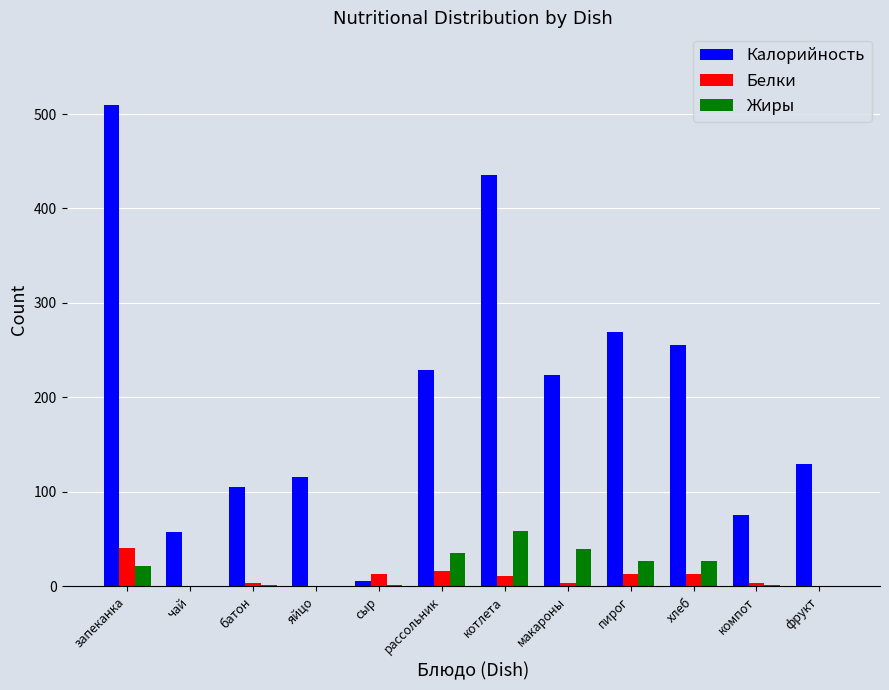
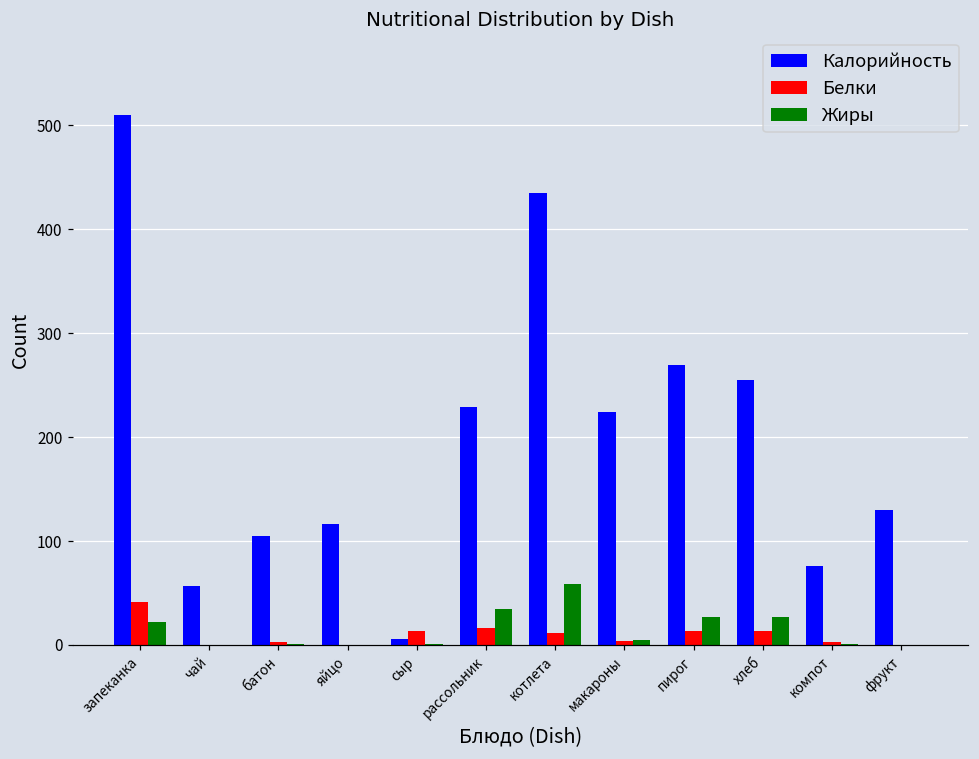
Жиры, макароны: 40 -> 10
